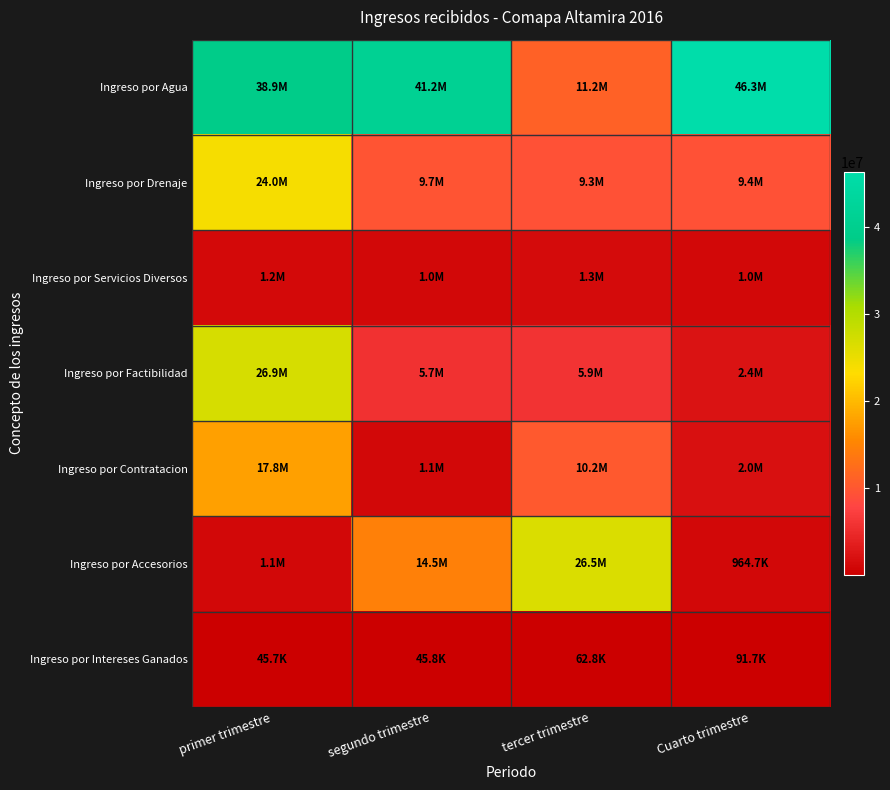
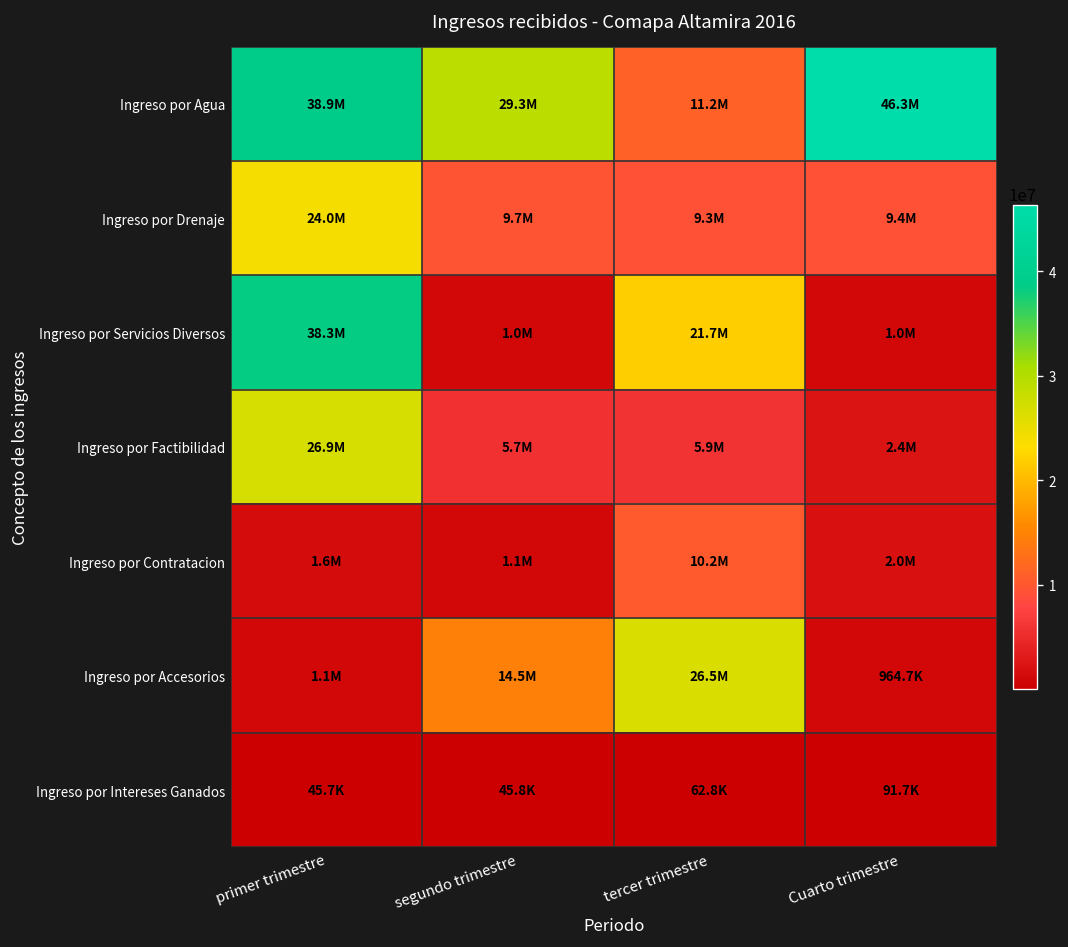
Ingreso por Agua, segundo trimestre: 41.2M -> 29.3M
Ingreso por Servicios Diversos, primer trimestre: 1.2M -> 38.3M
Ingreso por Servicios Diversos, tercer trimestre: 1.3M -> 21.7M
Ingreso por Contratacion, primer trimestre: 17.8M -> 1.6M
